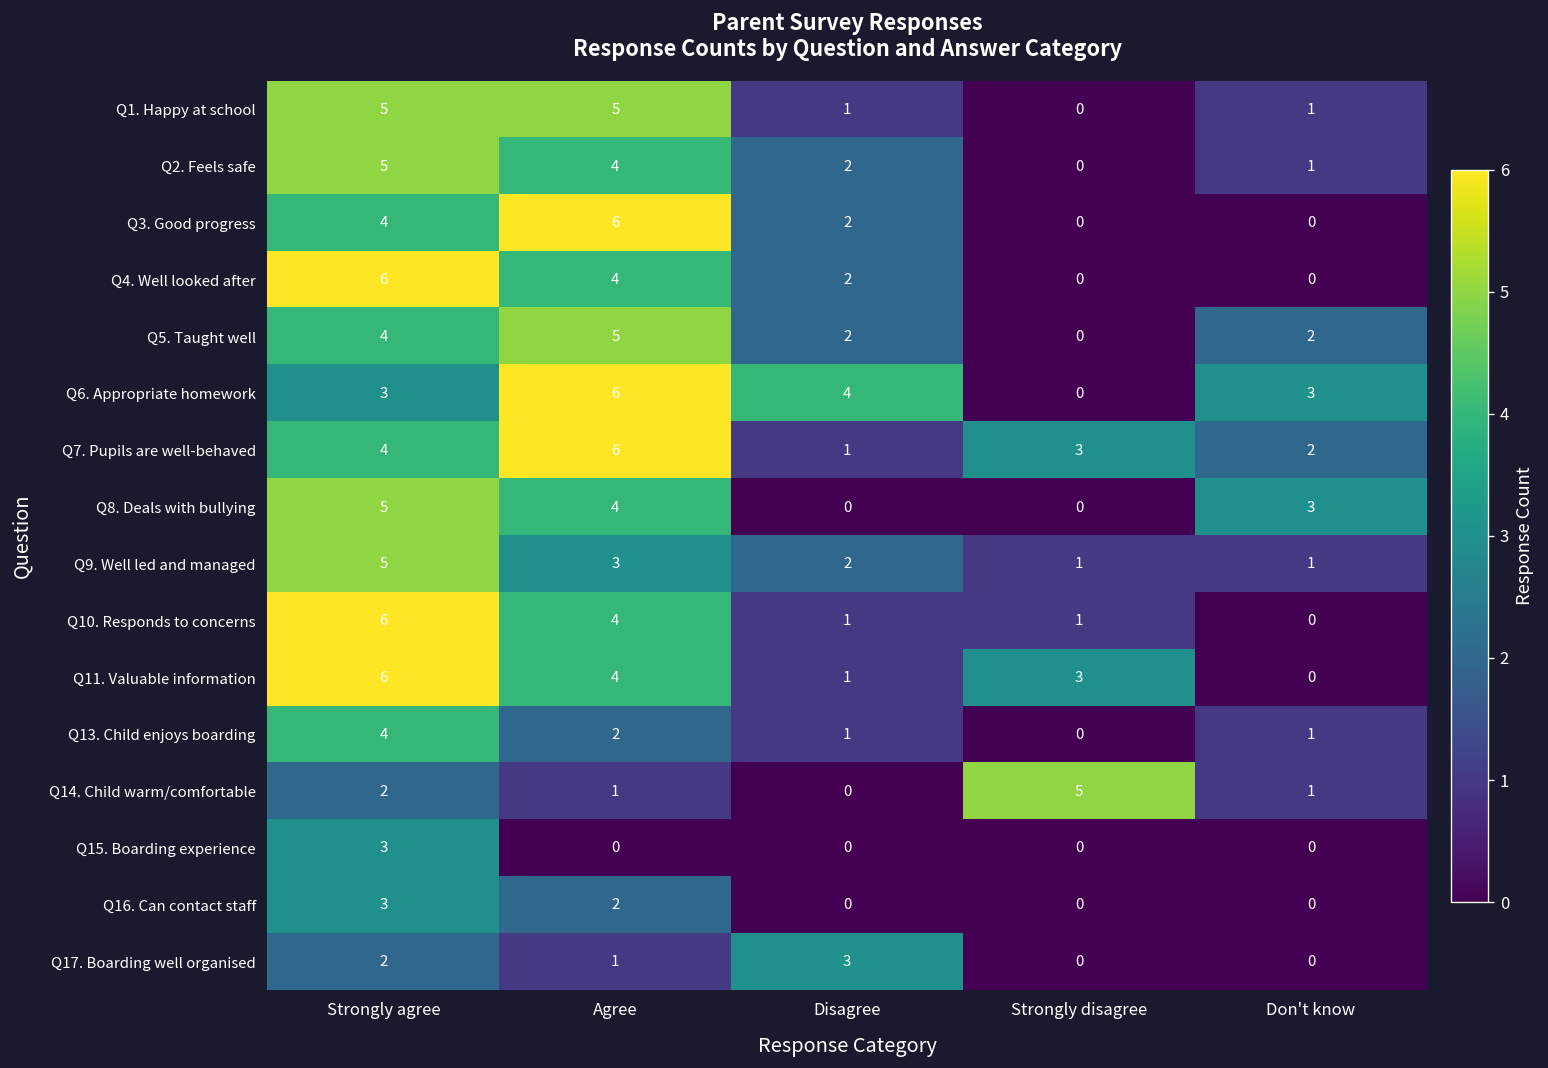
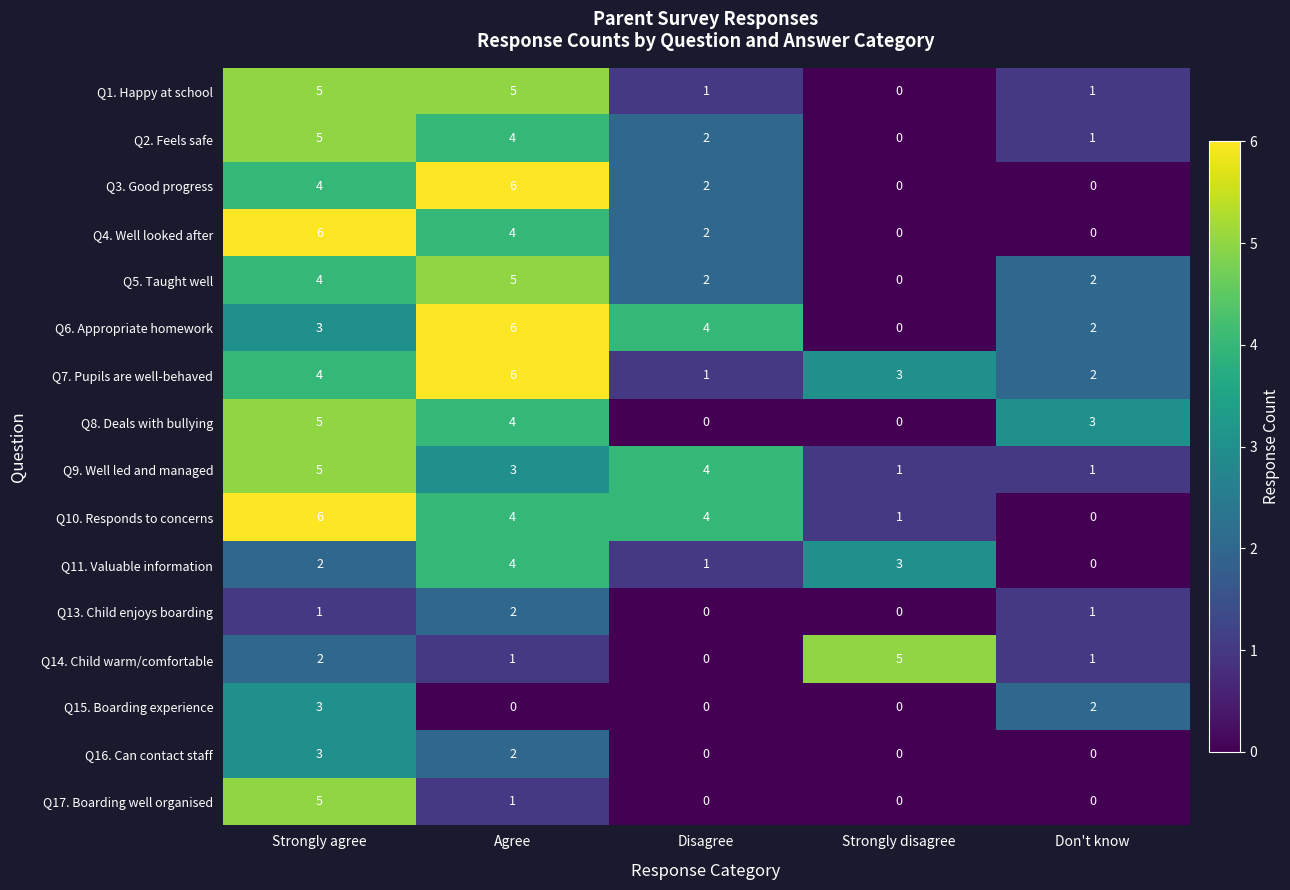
Q6. Appropriate homework, Don't know: 3 -> 2
Q9. Well led and managed, Disagree: 2 -> 4
Q10. Responds to concerns, Disagree: 1 -> 4
Q11. Valuable information, Strongly agree: 6 -> 2
Q13. Child enjoys boarding, Strongly agree: 4 -> 1
Q13. Child enjoys boarding, Disagree: 1 -> 0
Q15. Boarding experience, Don't know: 0 -> 2
Q17. Boarding well organised, Strongly agree: 2 -> 5
Q17. Boarding well organised, Disagree: 3 -> 0
